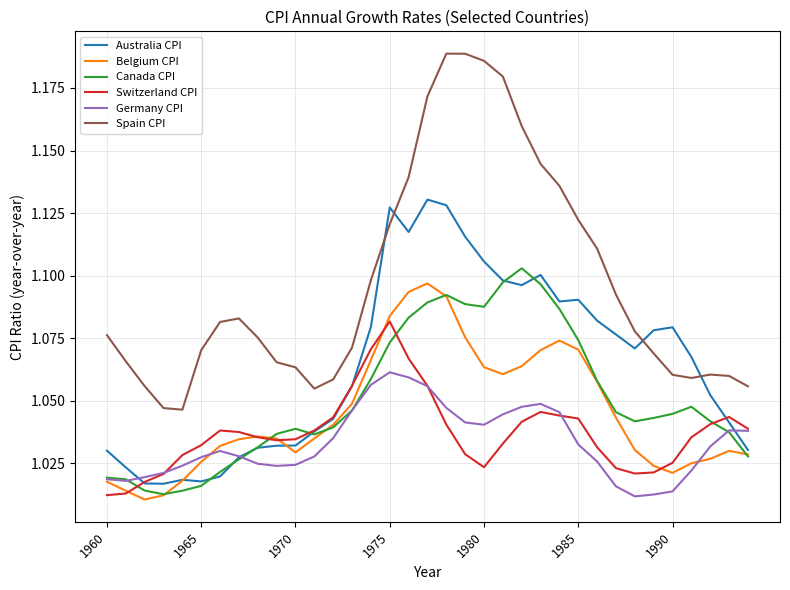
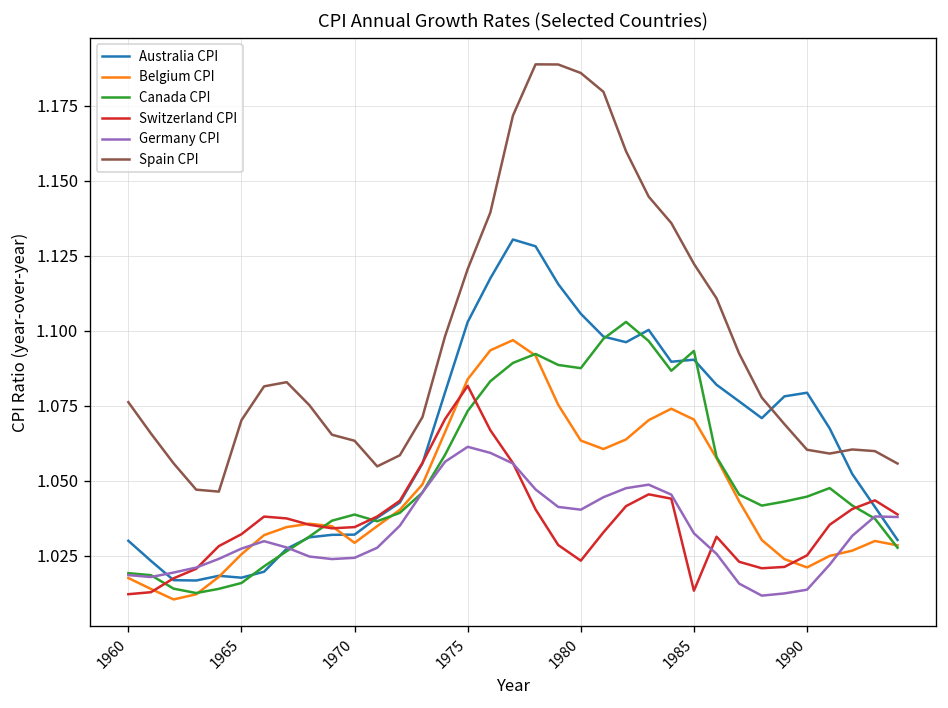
Australia CPI, 1975: 1.127 -> 1.103
Canada CPI, 1985: 1.074 -> 1.093
Switzerland CPI, 1985: 1.043 -> 1.013
